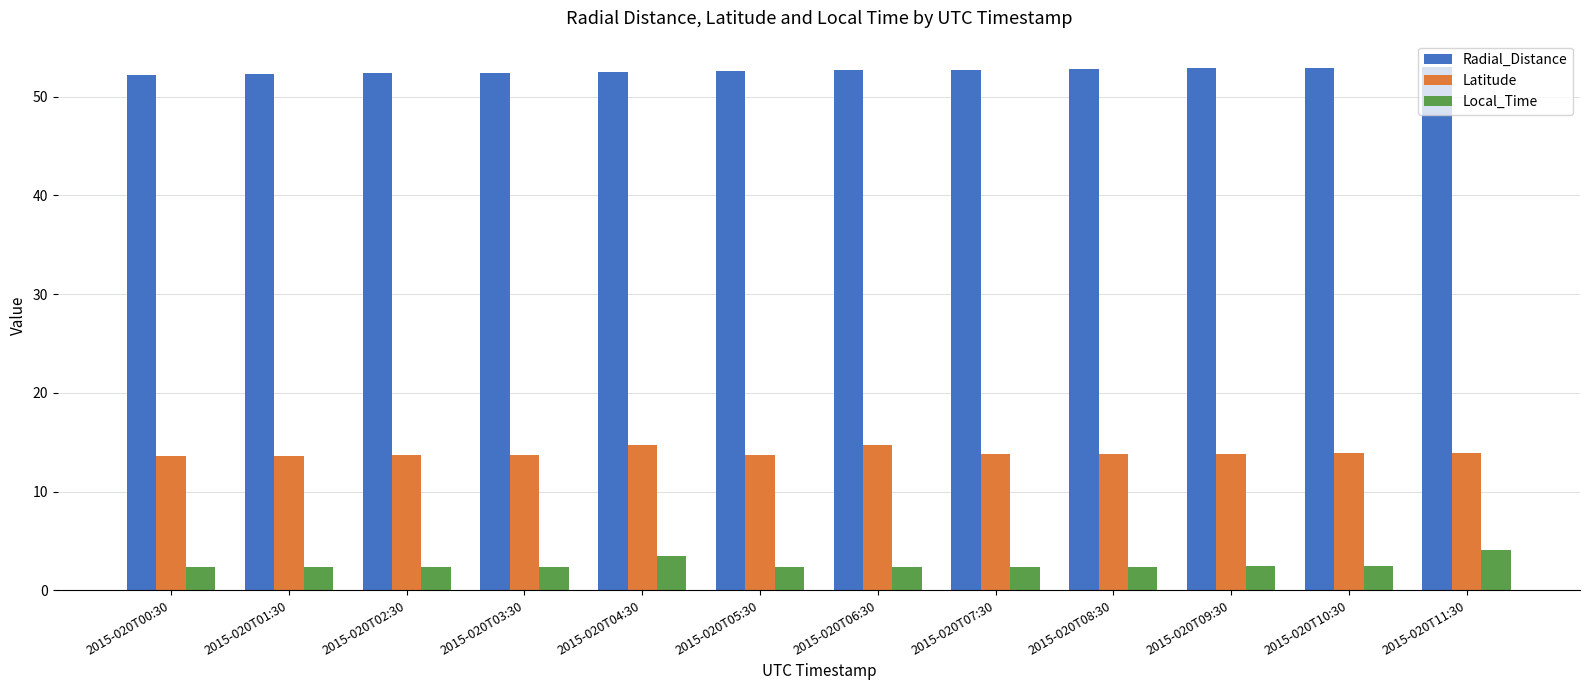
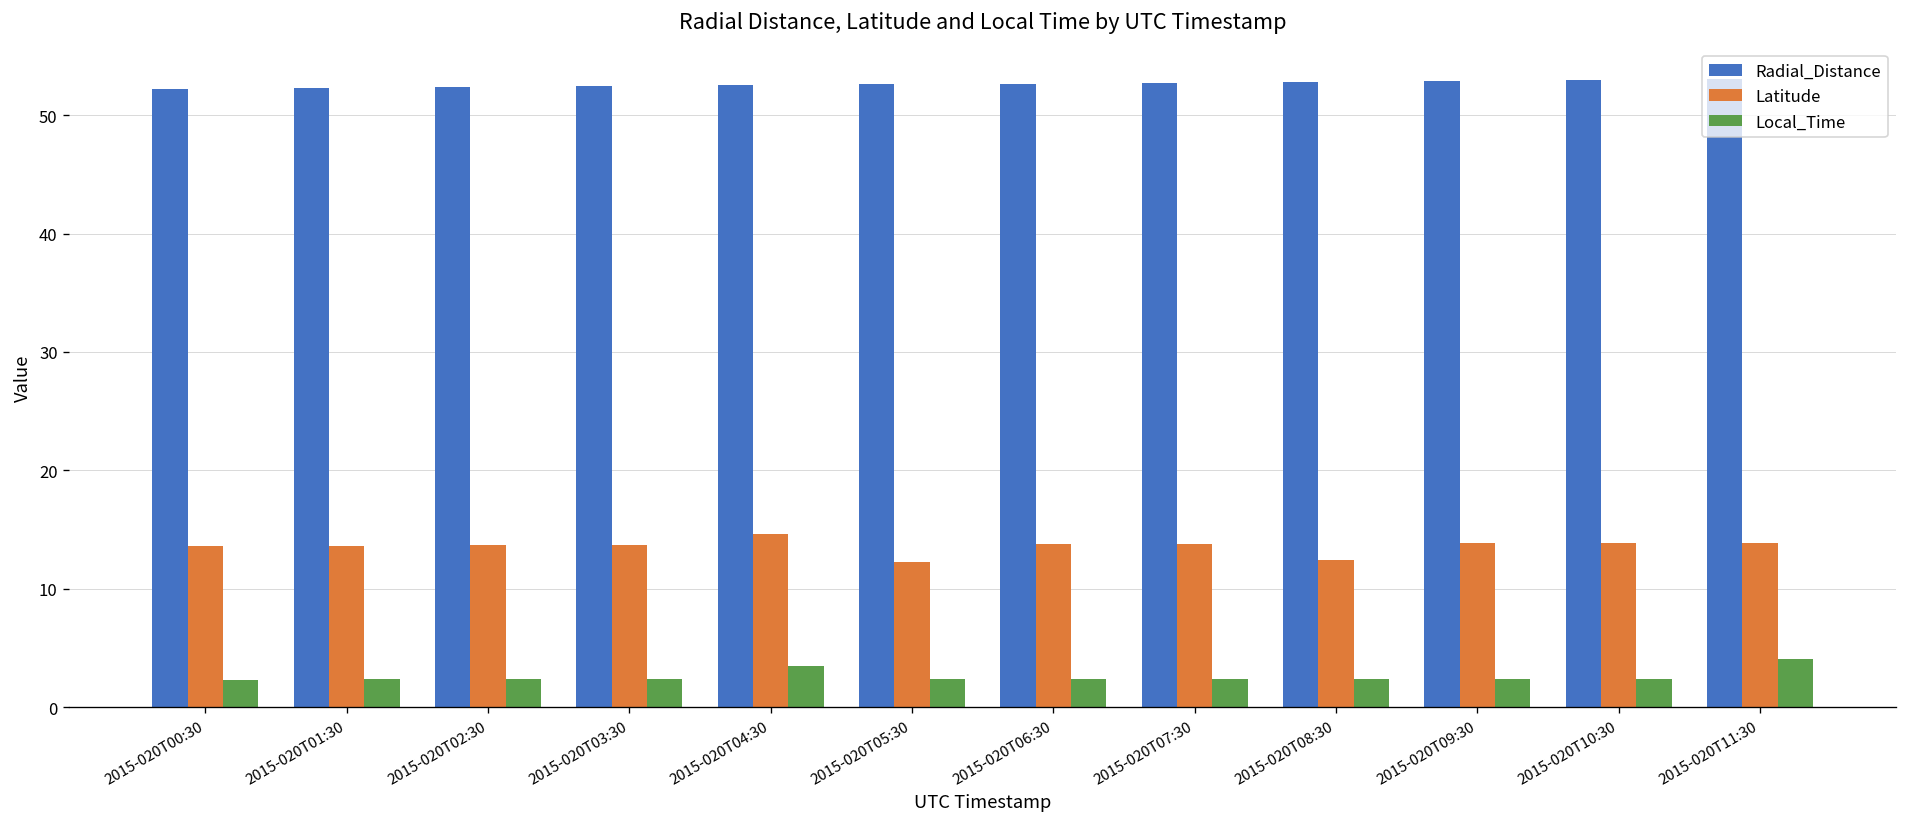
Latitude, 2015-020T05:30: 14 -> 12
Latitude, 2015-020T06:30: 15 -> 14
Latitude, 2015-020T08:30: 14 -> 12
